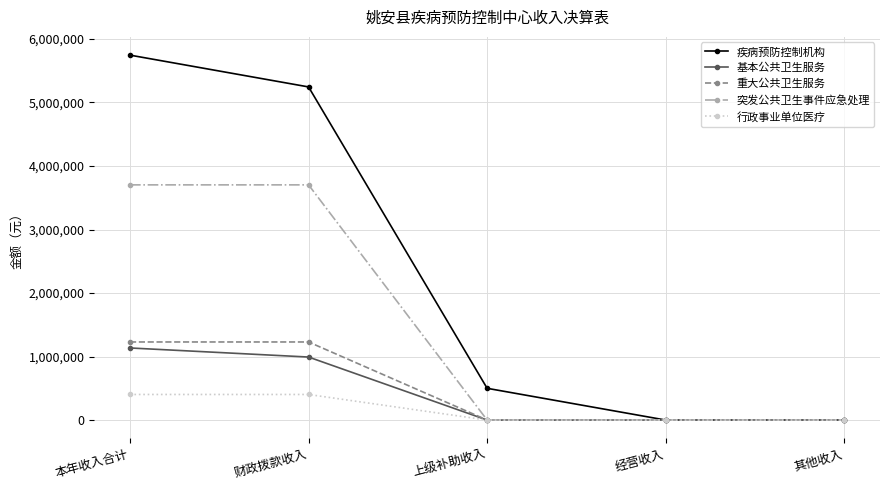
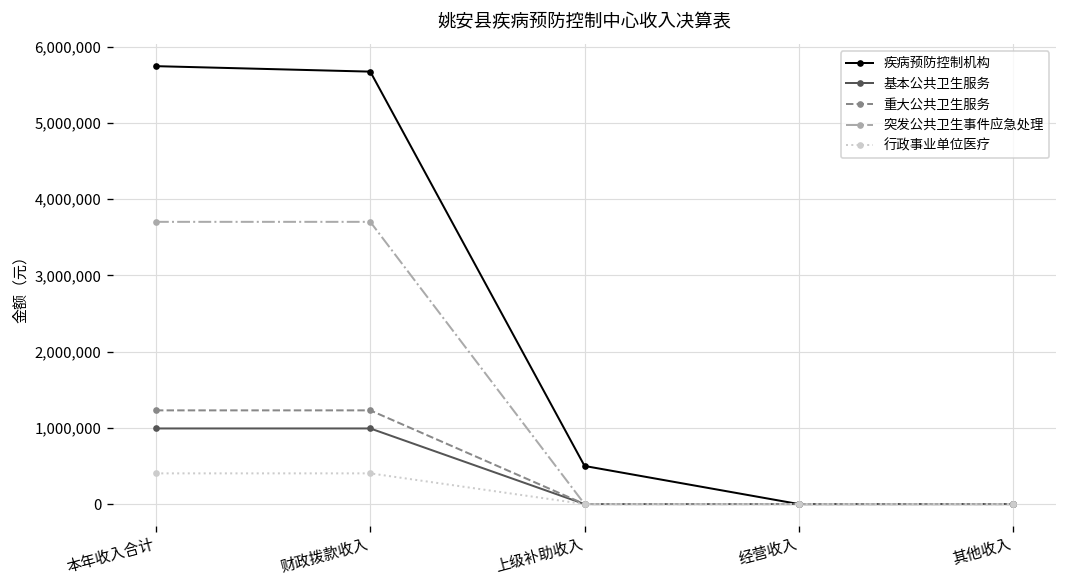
基本公共卫生服务, 本年收入合计: 1,100,000 -> 1,000,000
疾病预防控制机构, 财政拨款收入: 5,200,000 -> 5,700,000
